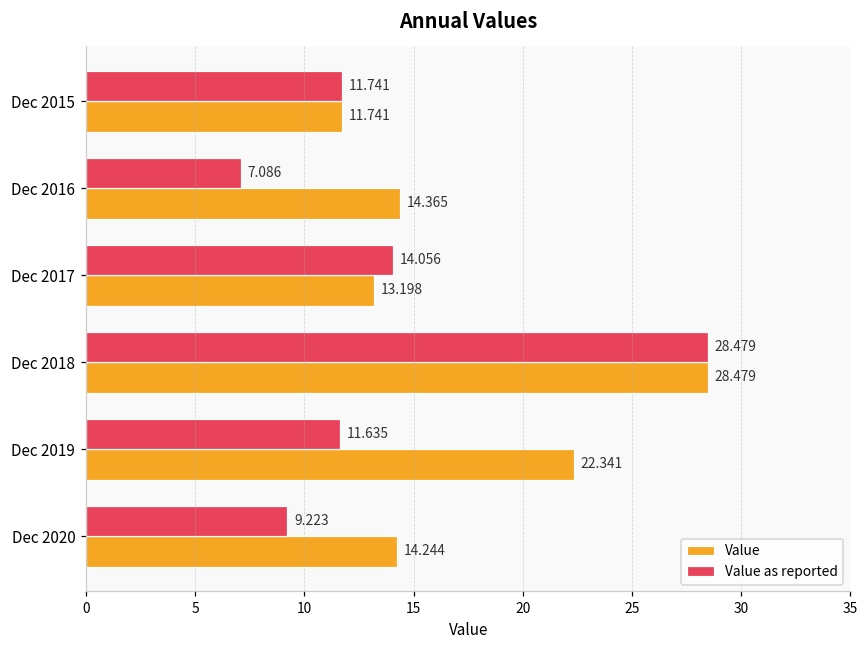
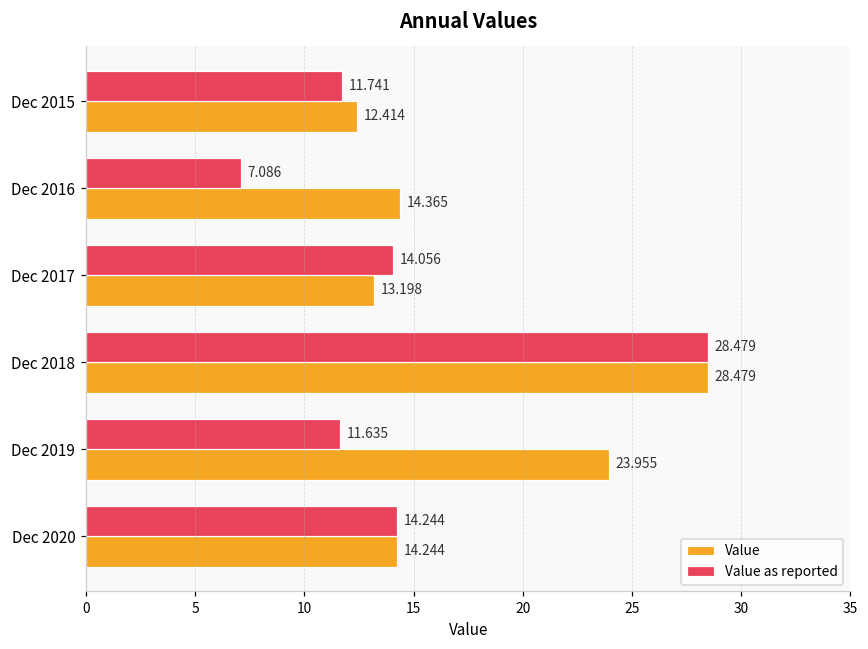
Value, Dec 2015: 11.741 -> 12.414
Value, Dec 2019: 22.341 -> 23.955
Value as reported, Dec 2020: 9.223 -> 14.244
